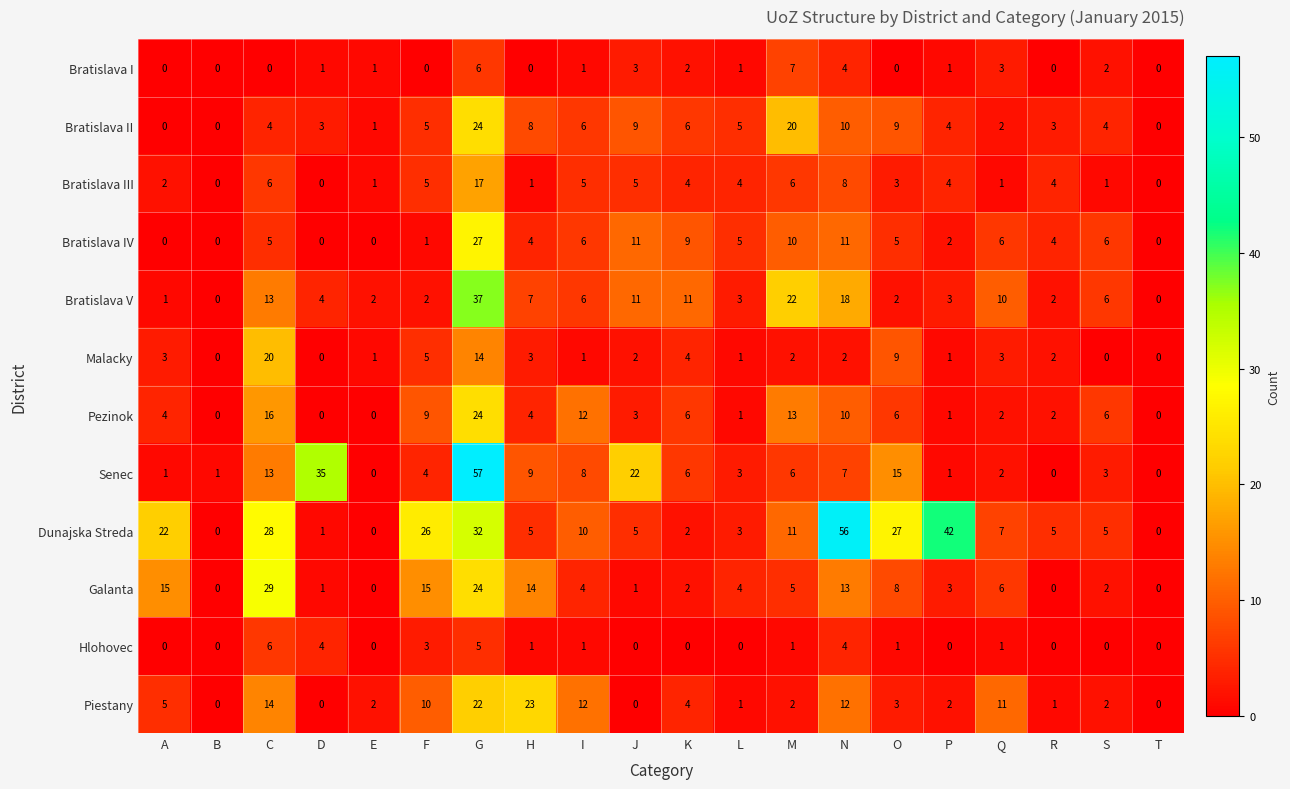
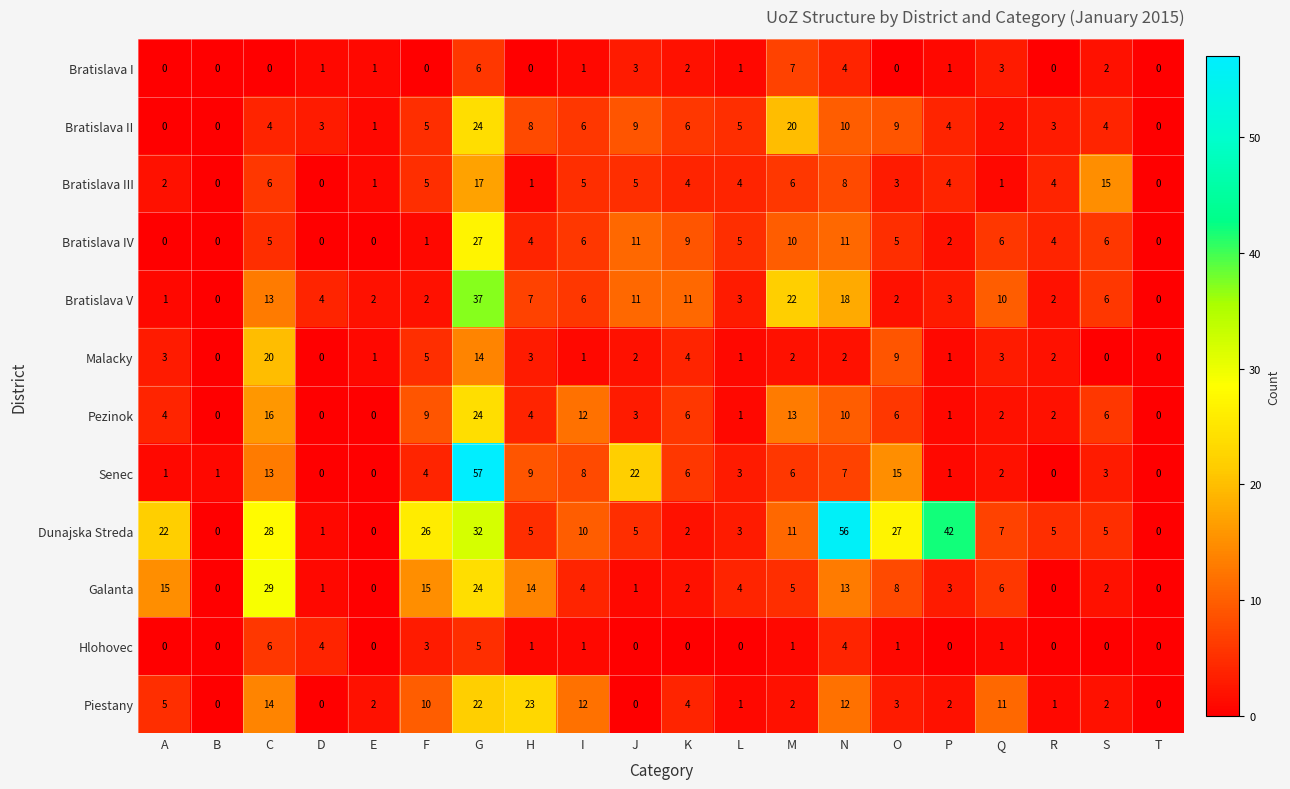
Bratislava III, S: 1 -> 15
Senec, D: 35 -> 0
